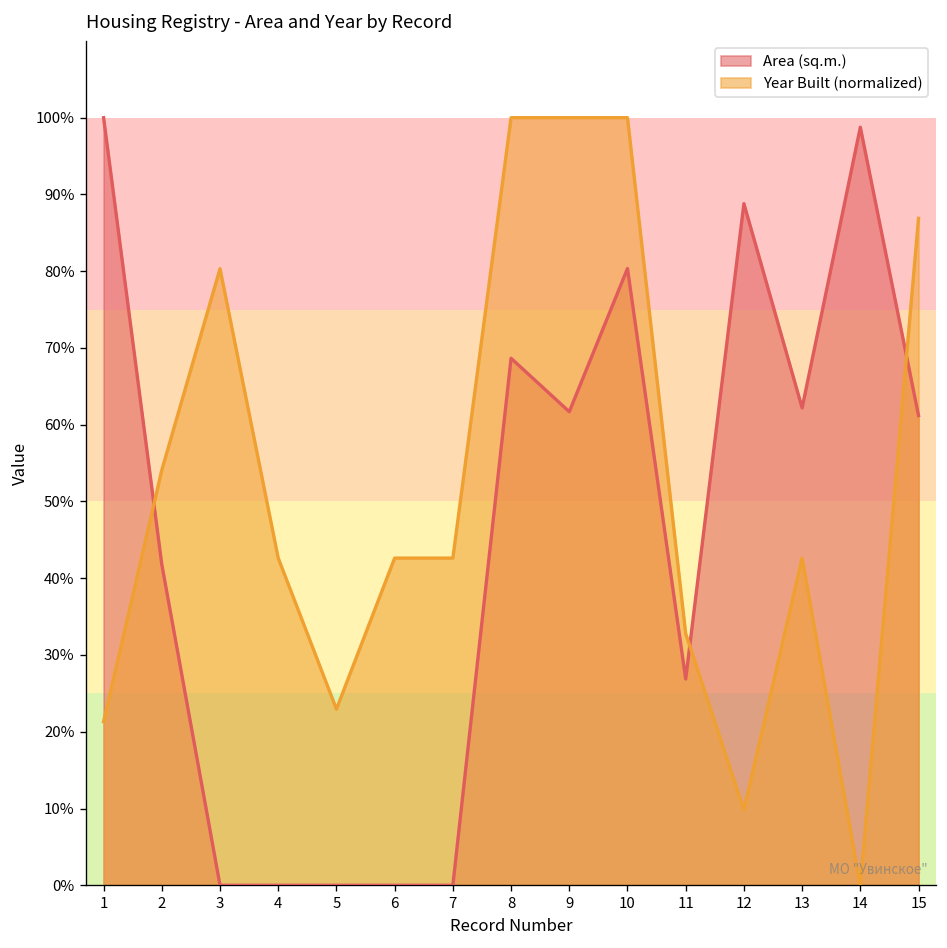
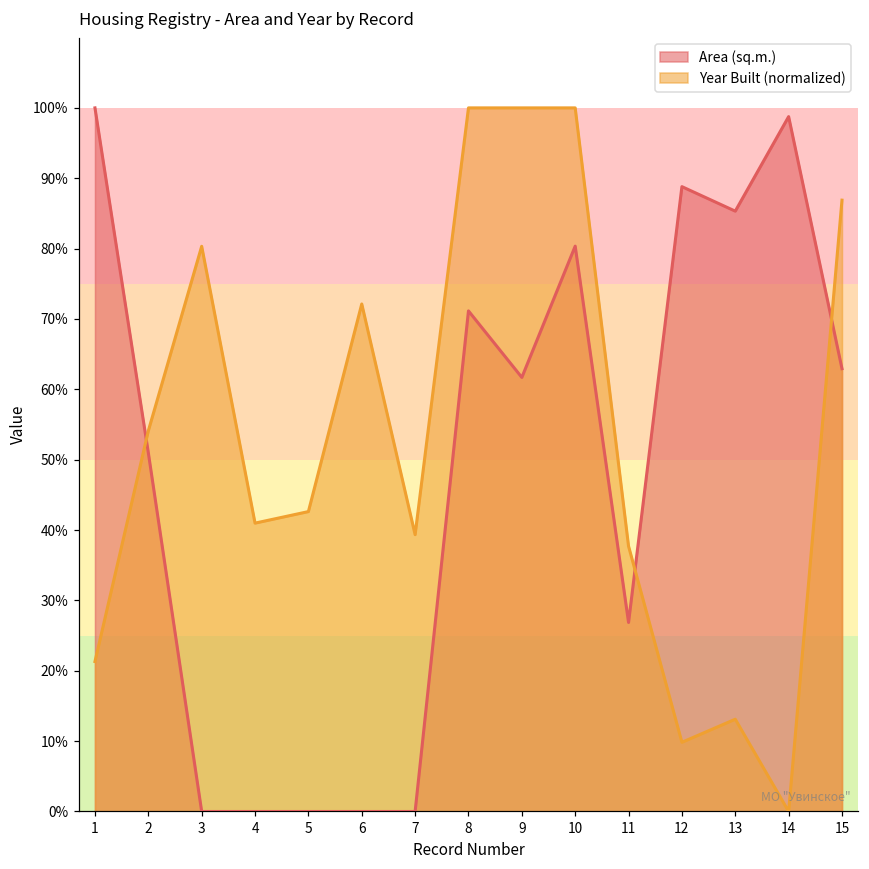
Area (sq.m.), 2: 42% -> 51%
Year Built (normalized), 4: 43% -> 41%
Year Built (normalized), 5: 23% -> 43%
Year Built (normalized), 6: 43% -> 72%
Year Built (normalized), 7: 43% -> 39%
Area (sq.m.), 8: 69% -> 71%
Year Built (normalized), 11: 33% -> 38%
Area (sq.m.), 13: 62% -> 85%
Year Built (normalized), 13: 43% -> 13%
Area (sq.m.), 15: 61% -> 63%
